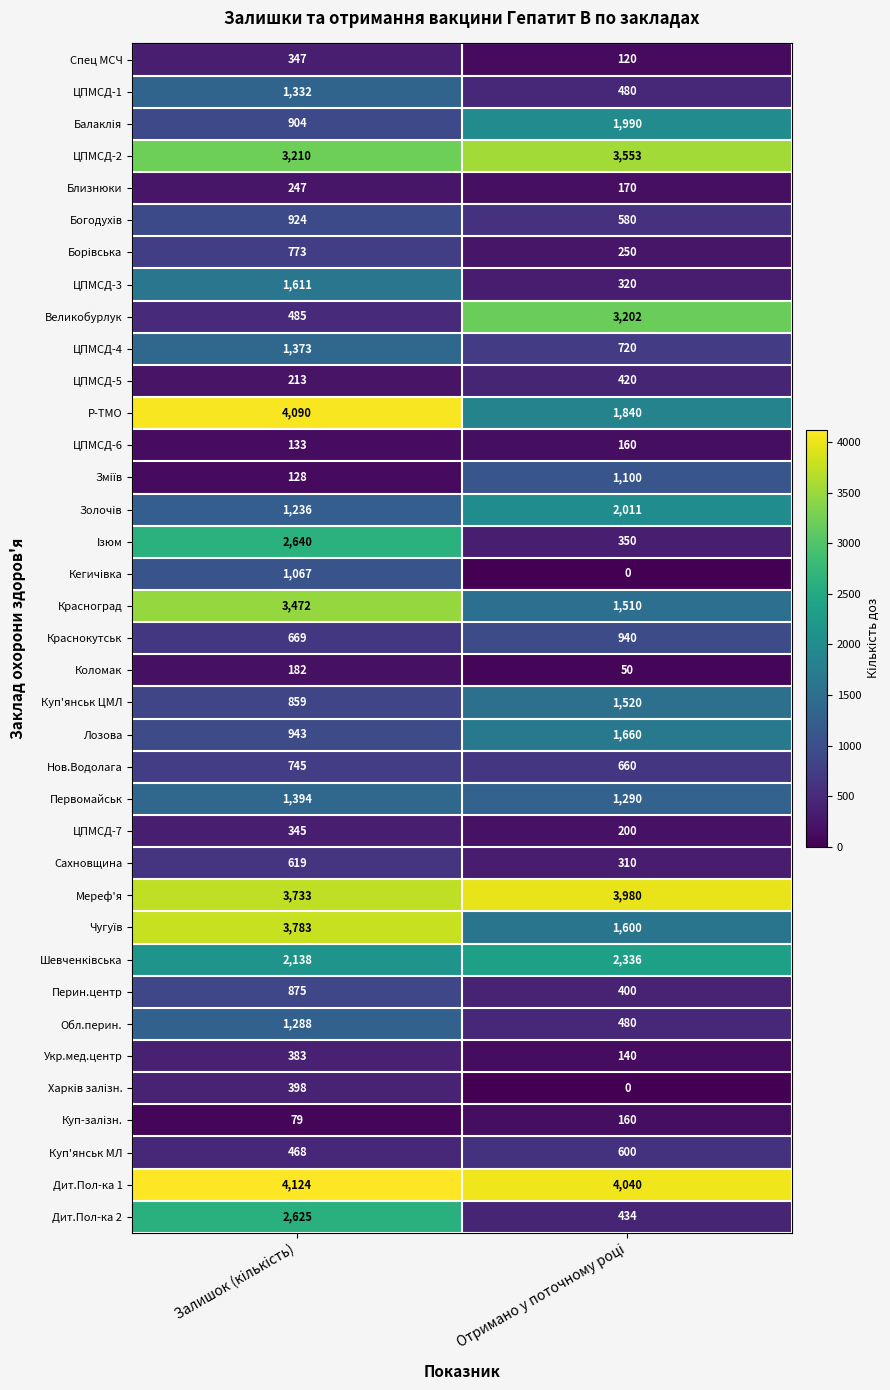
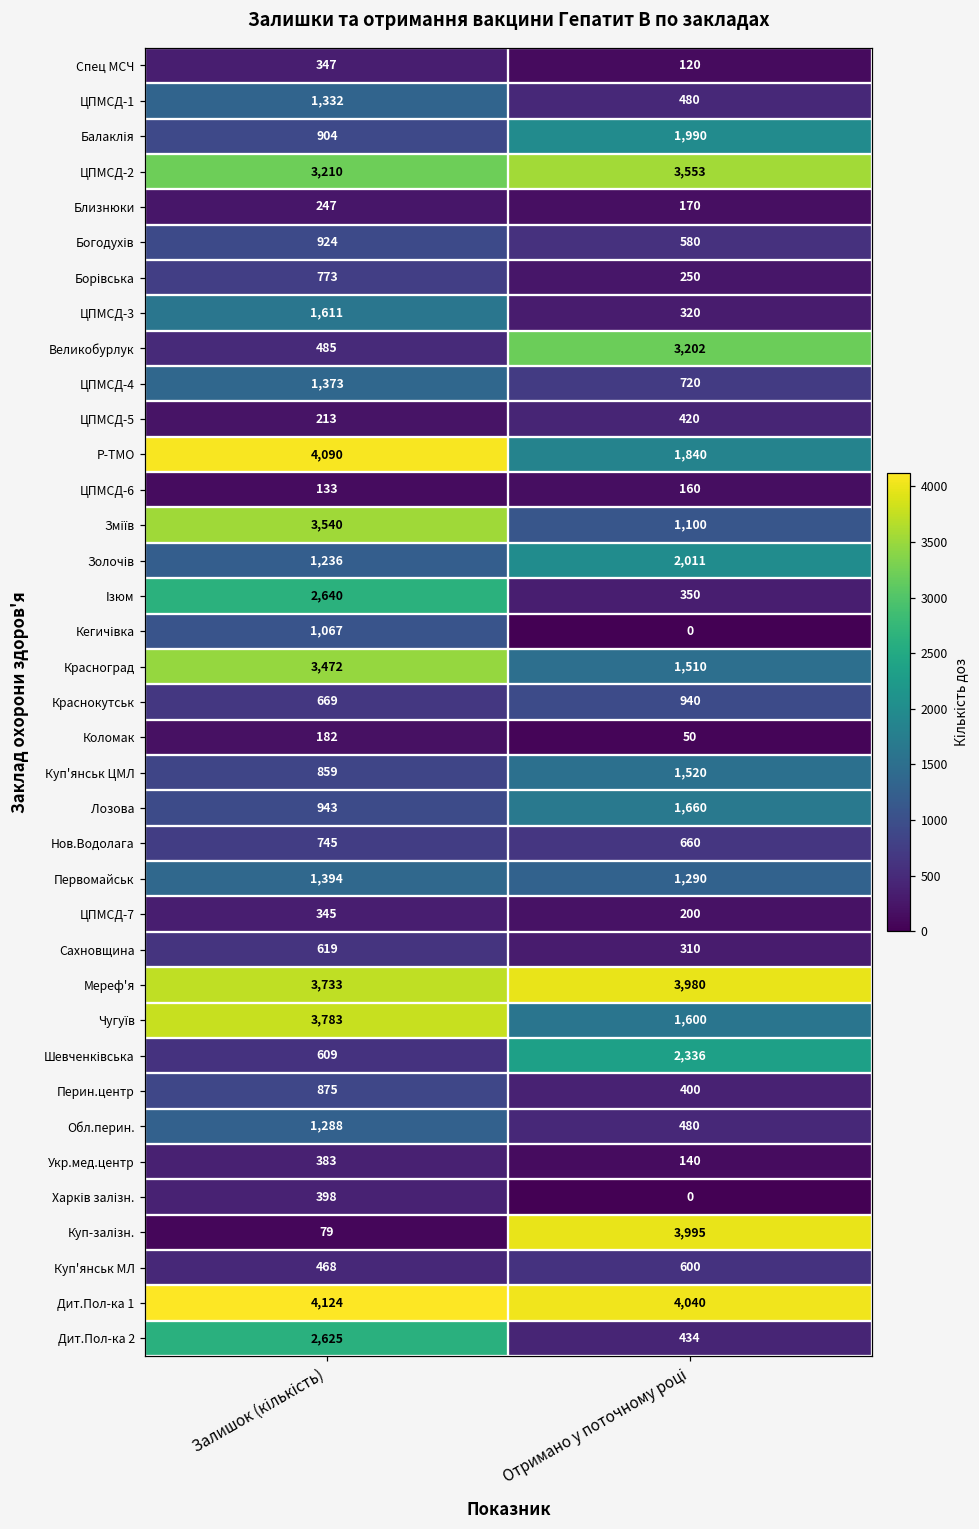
Зміїв, Залишок (кількість): 128 -> 3,540
Шевченківська, Залишок (кількість): 2,138 -> 609
Куп-залізн., Отримано у поточному році: 160 -> 3,995
